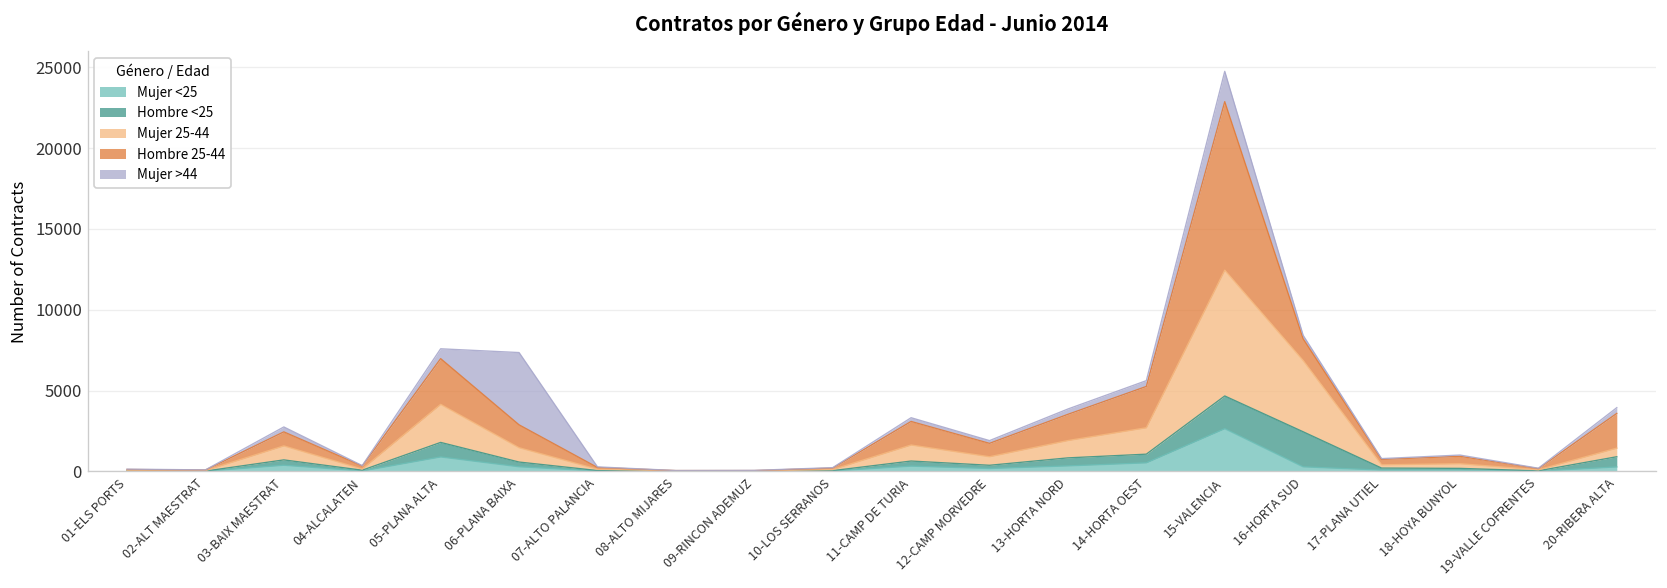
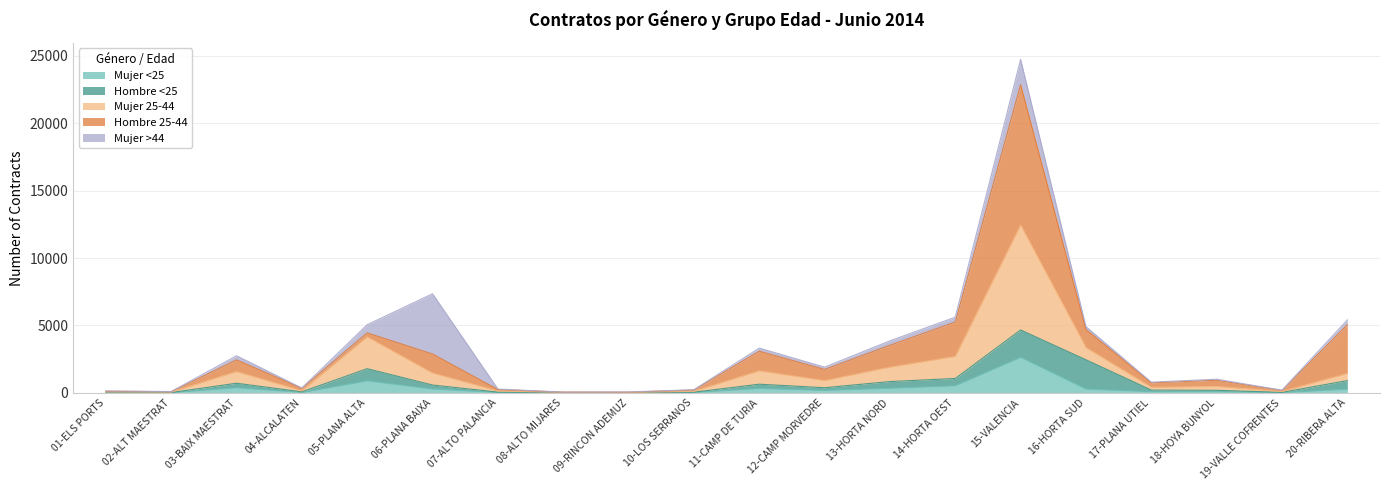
Hombre 25-44, 05-PLANA ALTA: 2800 -> 300
Mujer 25-44, 16-HORTA SUD: 4400 -> 900
Hombre 25-44, 20-RIBERA ALTA: 2200 -> 3600
